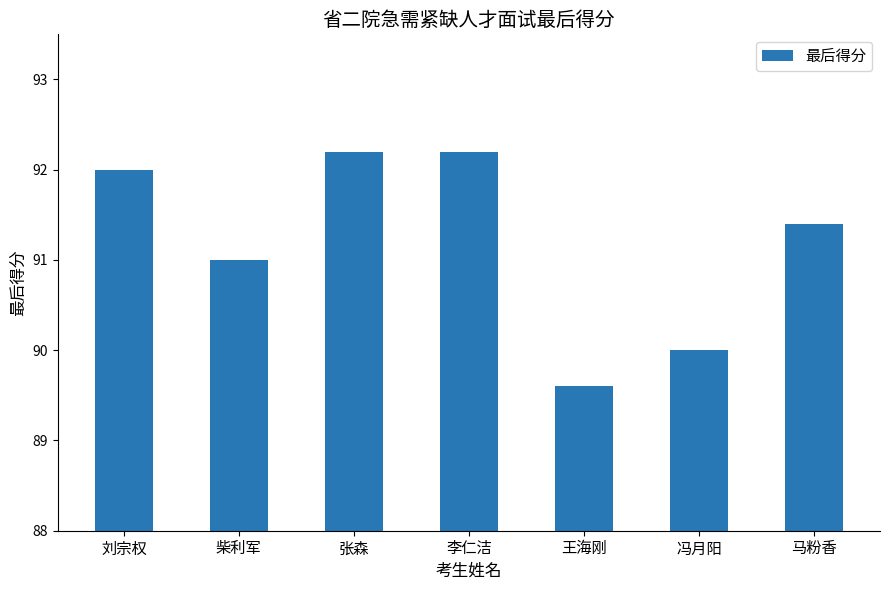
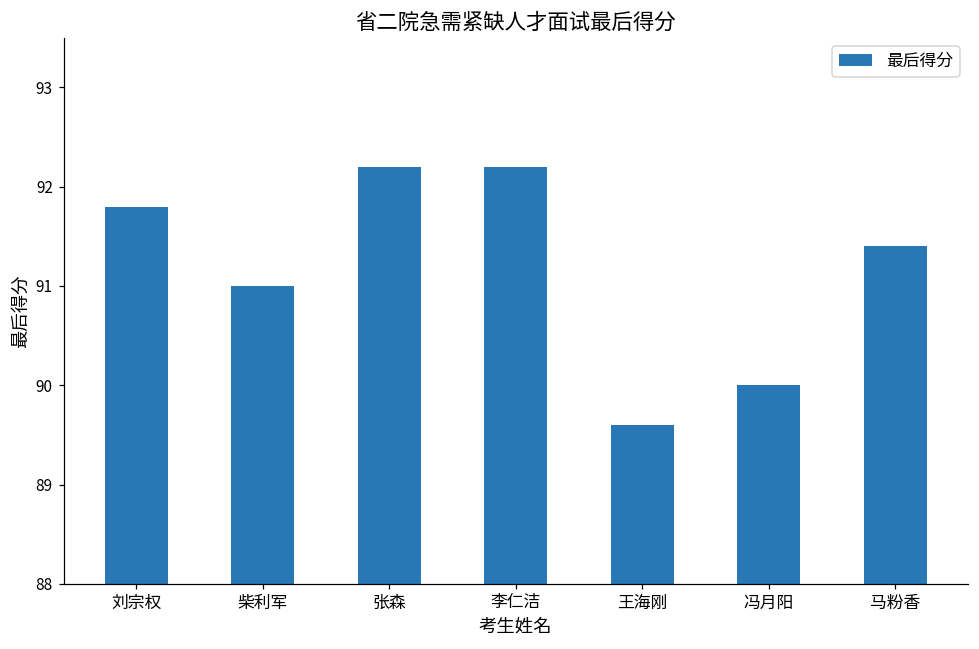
刘宗权: 92.0 -> 91.8
